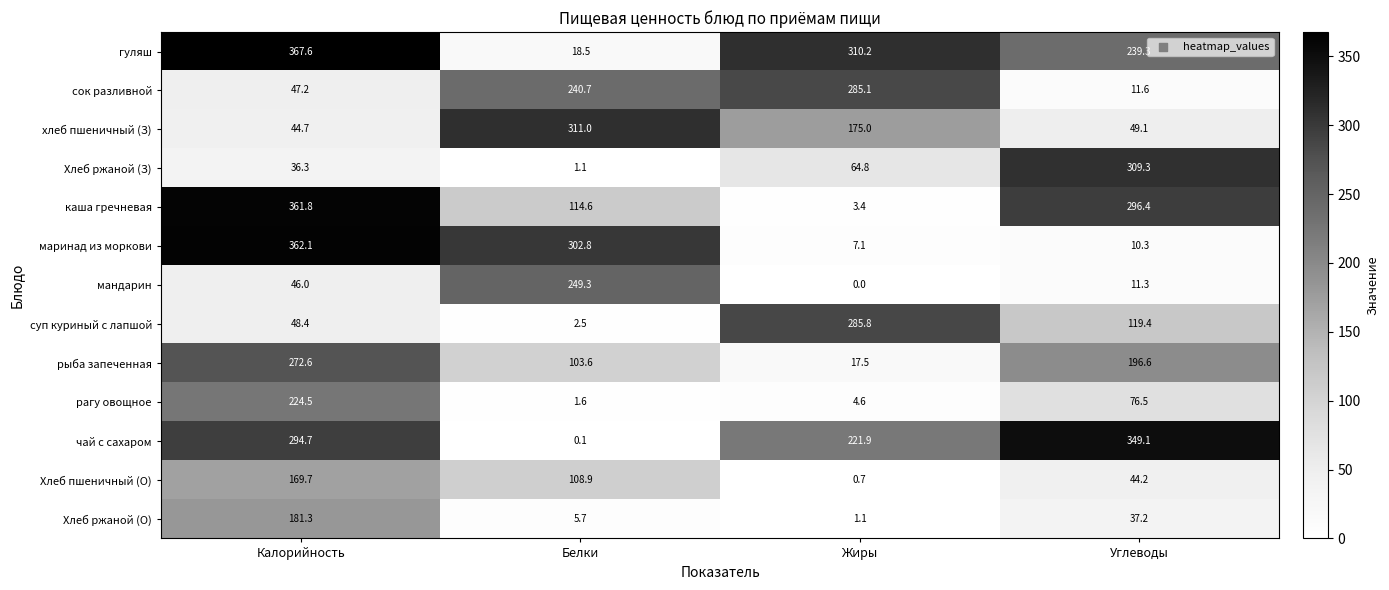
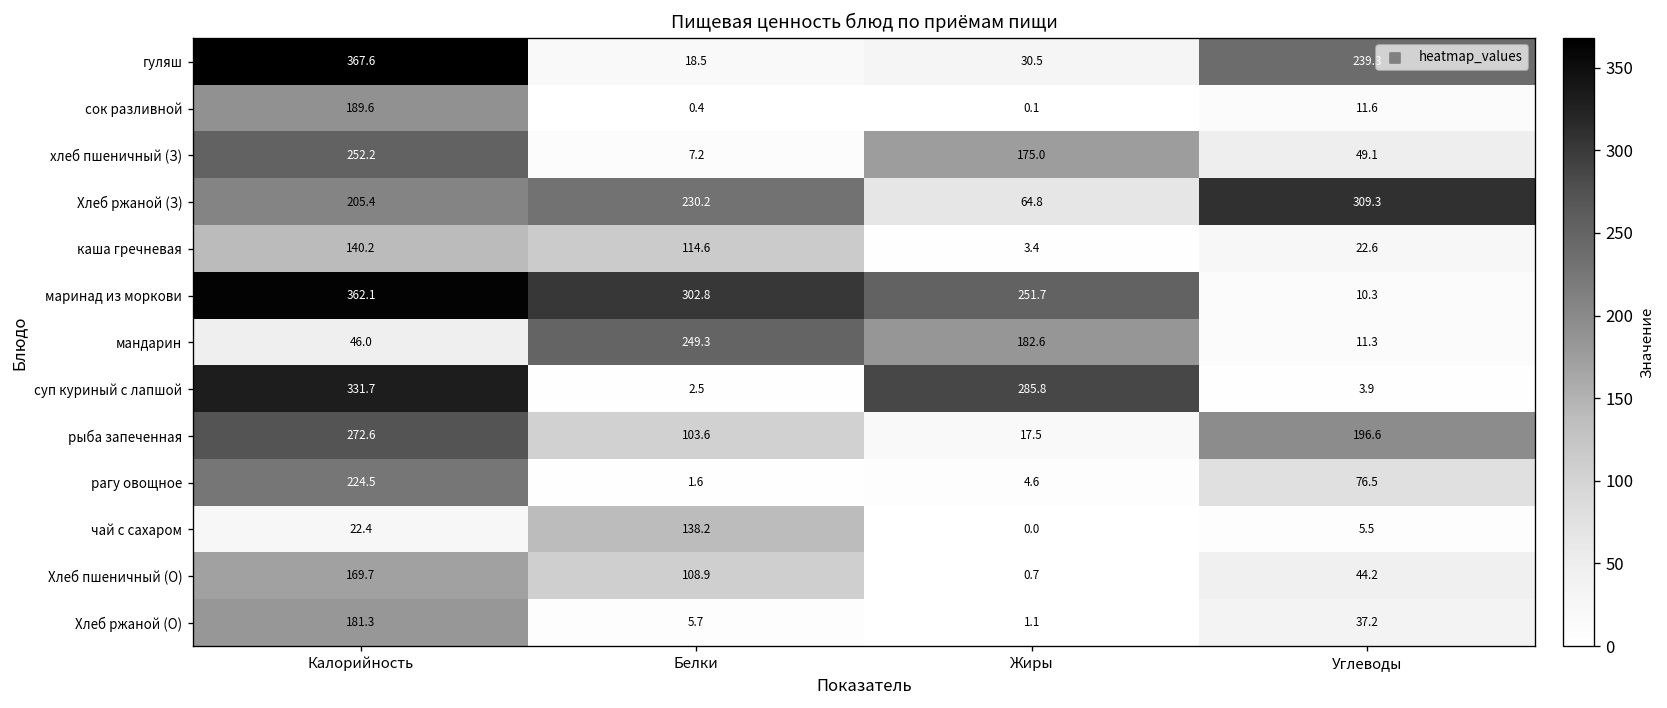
гуляш, Жиры: 310.2 -> 30.5
сок разливной, Калорийность: 47.2 -> 189.6
сок разливной, Белки: 240.7 -> 0.4
сок разливной, Жиры: 285.1 -> 0.1
хлеб пшеничный (З), Калорийность: 44.7 -> 252.2
хлеб пшеничный (З), Белки: 311.0 -> 7.2
Хлеб ржаной (З), Калорийность: 36.3 -> 205.4
Хлеб ржаной (З), Белки: 1.1 -> 230.2
каша гречневая, Калорийность: 361.8 -> 140.2
каша гречневая, Углеводы: 296.4 -> 22.6
маринад из моркови, Жиры: 7.1 -> 251.7
мандарин, Жиры: 0.0 -> 182.6
суп куриный с лапшой, Калорийность: 48.4 -> 331.7
суп куриный с лапшой, Углеводы: 119.4 -> 3.9
чай с сахаром, Калорийность: 294.7 -> 22.4
чай с сахаром, Белки: 0.1 -> 138.2
чай с сахаром, Жиры: 221.9 -> 0.0
чай с сахаром, Углеводы: 349.1 -> 5.5
